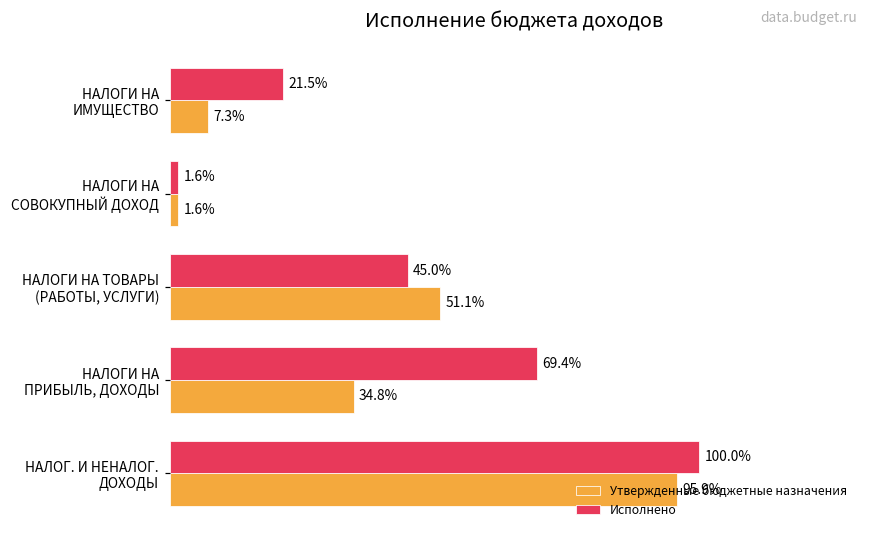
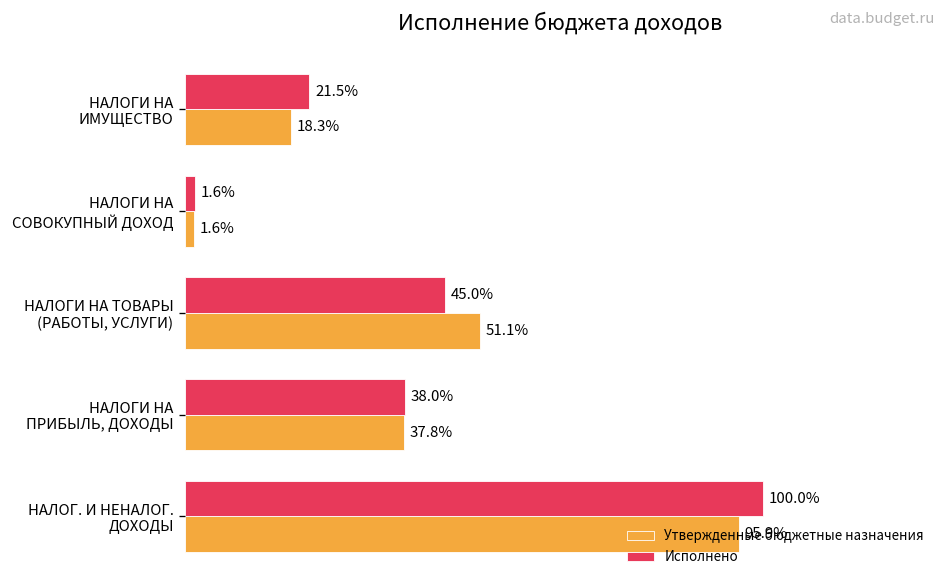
Утвержденные бюджетные назначения, НАЛОГИ НА ИМУЩЕСТВО: 7.3% -> 18.3%
Исполнено, НАЛОГИ НА ПРИБЫЛЬ, ДОХОДЫ: 69.4% -> 38.0%
Утвержденные бюджетные назначения, НАЛОГИ НА ПРИБЫЛЬ, ДОХОДЫ: 34.8% -> 37.8%
